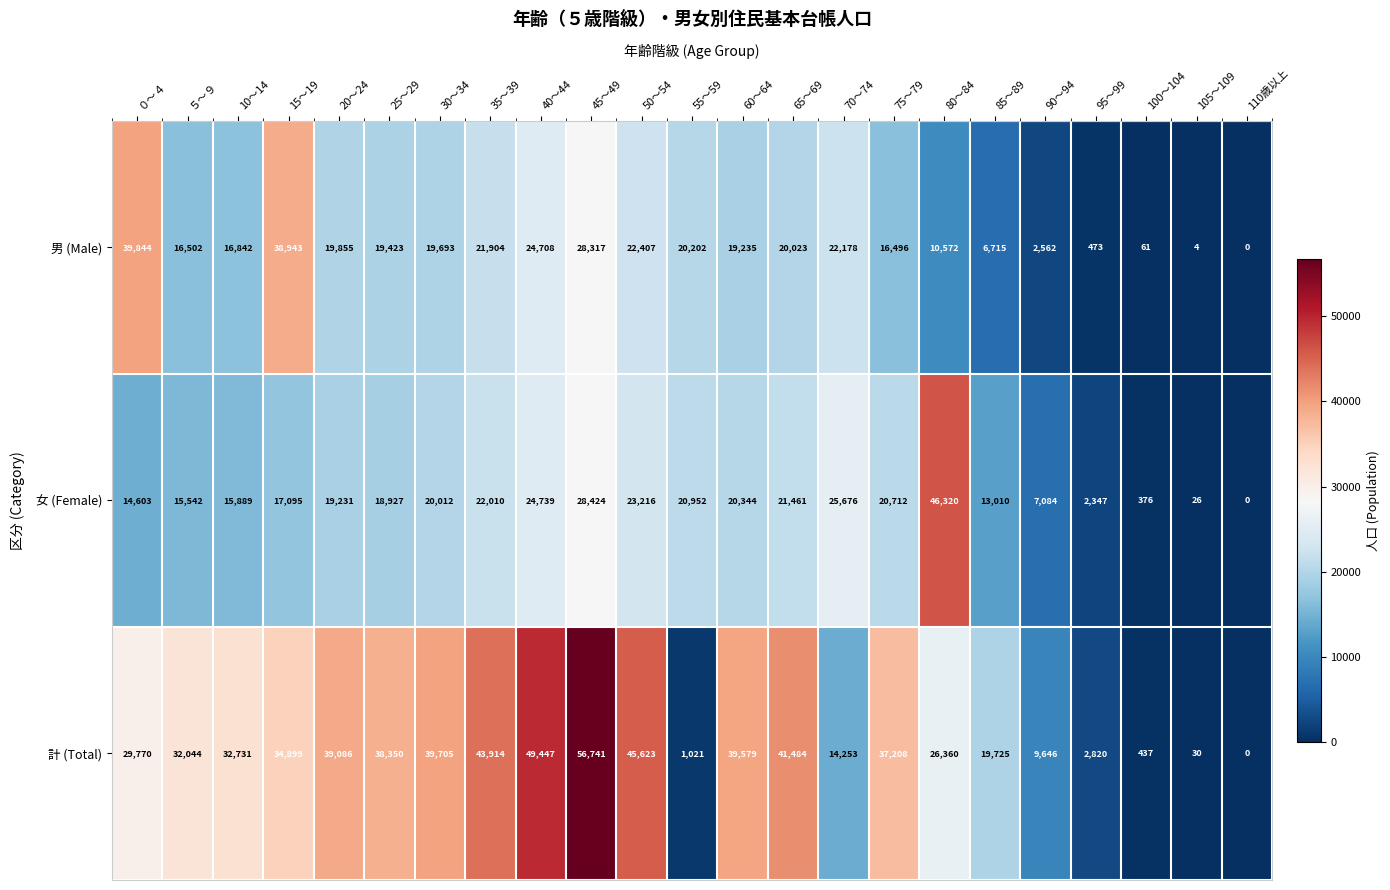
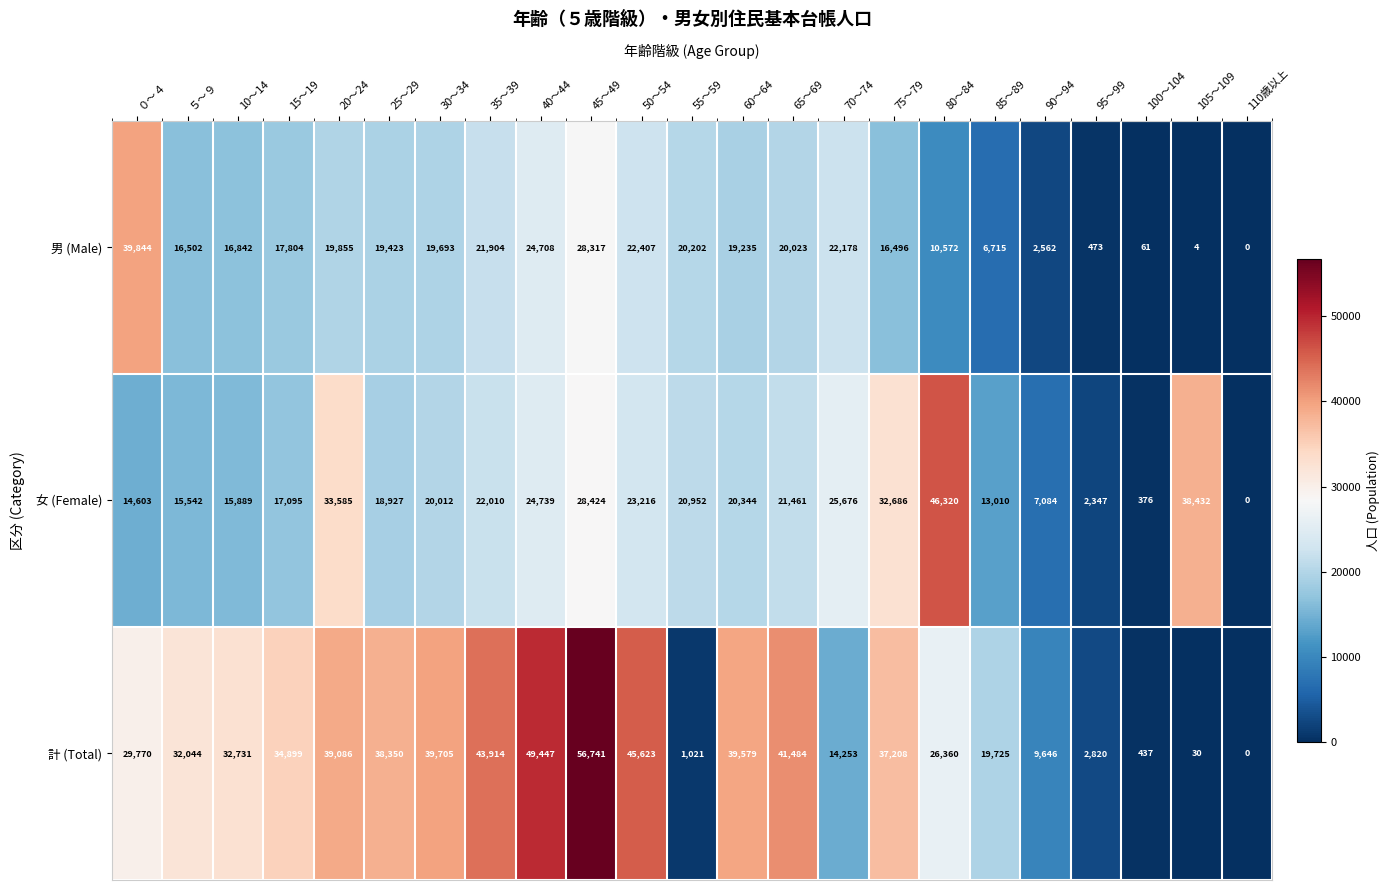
男 (Male), 15～19: 38,943 -> 17,804
女 (Female), 20～24: 19,231 -> 33,585
女 (Female), 75～79: 20,712 -> 32,686
女 (Female), 105～109: 26 -> 38,432
